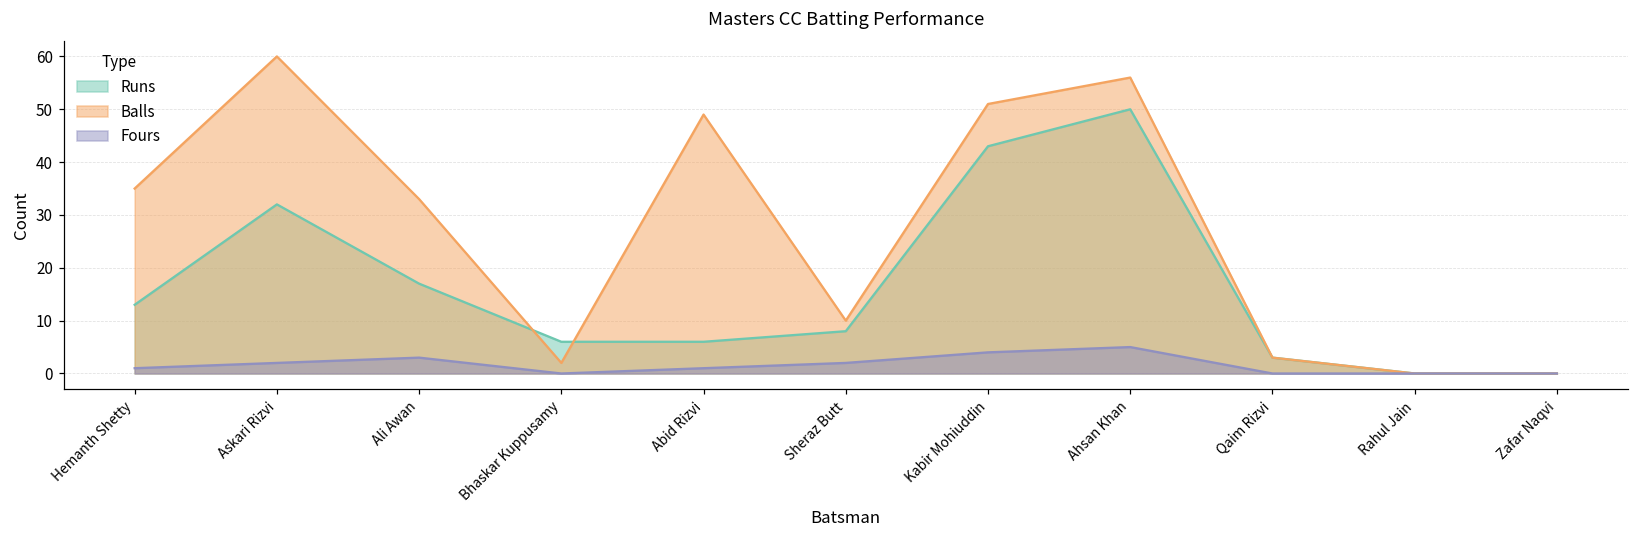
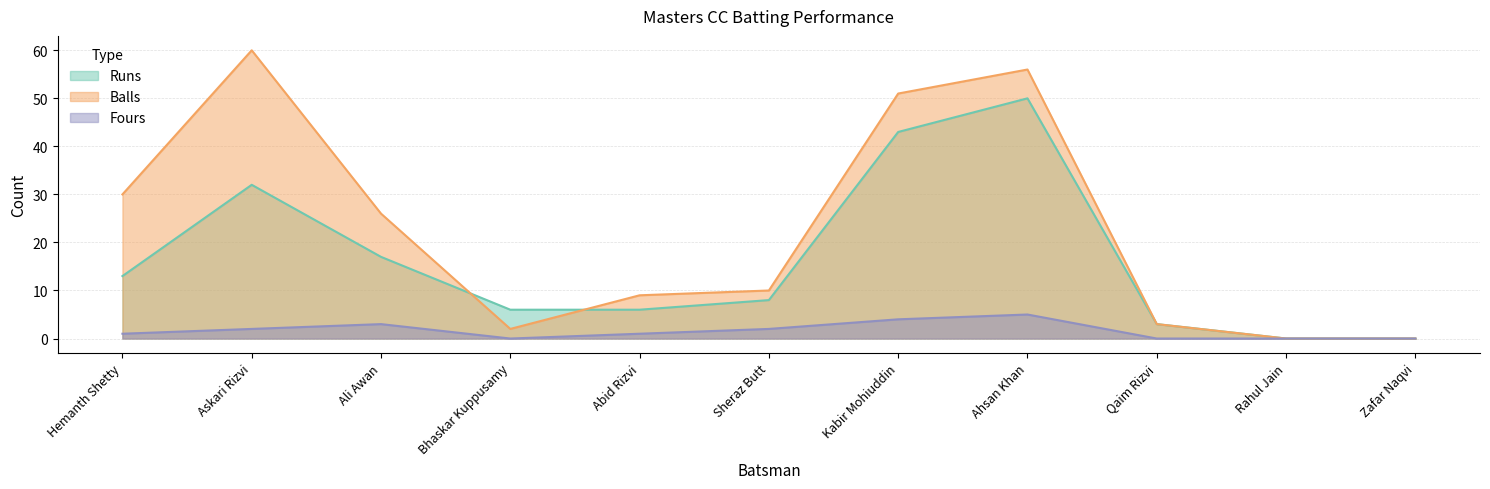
Balls, Hemanth Shetty: 35 -> 30
Balls, Ali Awan: 33 -> 26
Balls, Abid Rizvi: 49 -> 9
